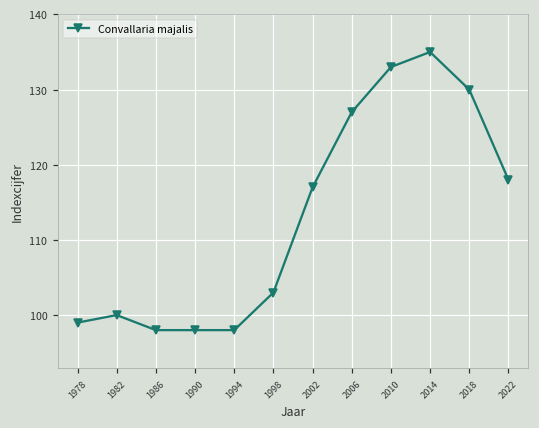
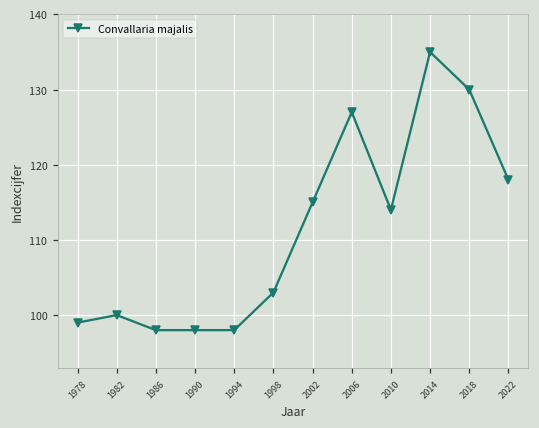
2002: 117 -> 115
2010: 133 -> 114
